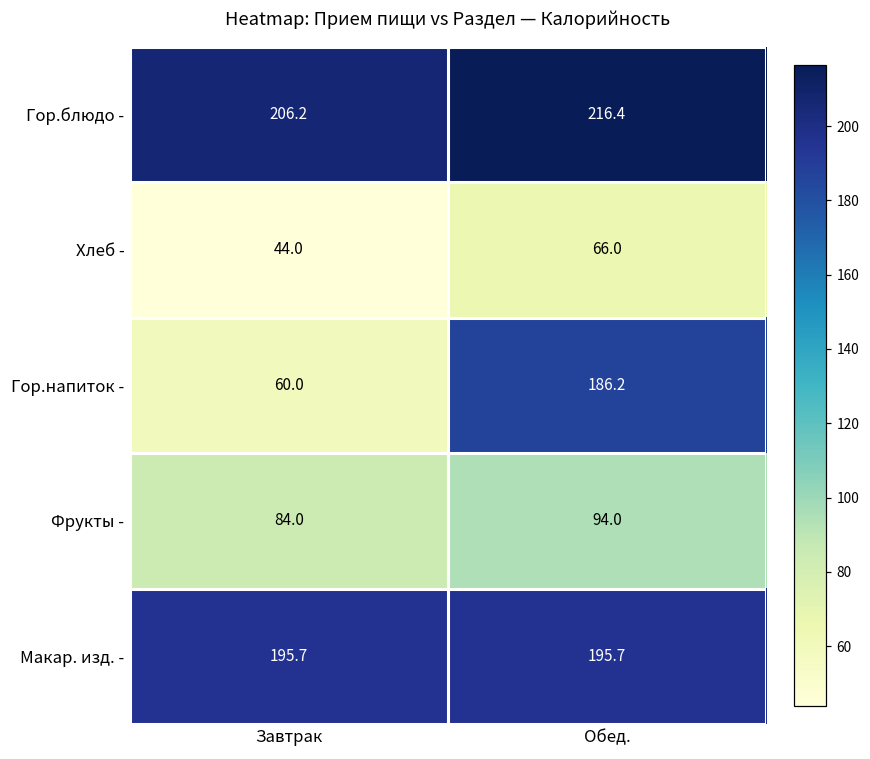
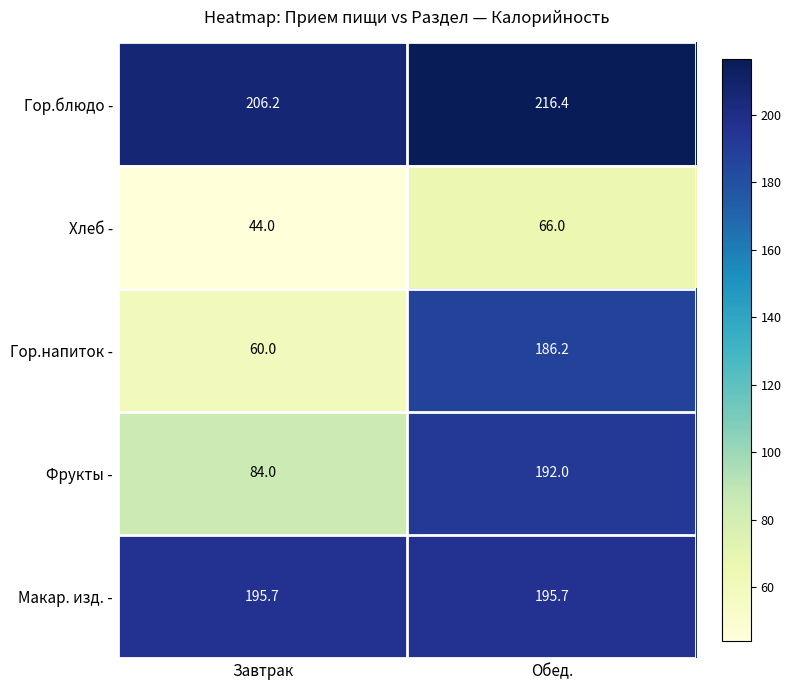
Фрукты -, Обед.: 94.0 -> 192.0
